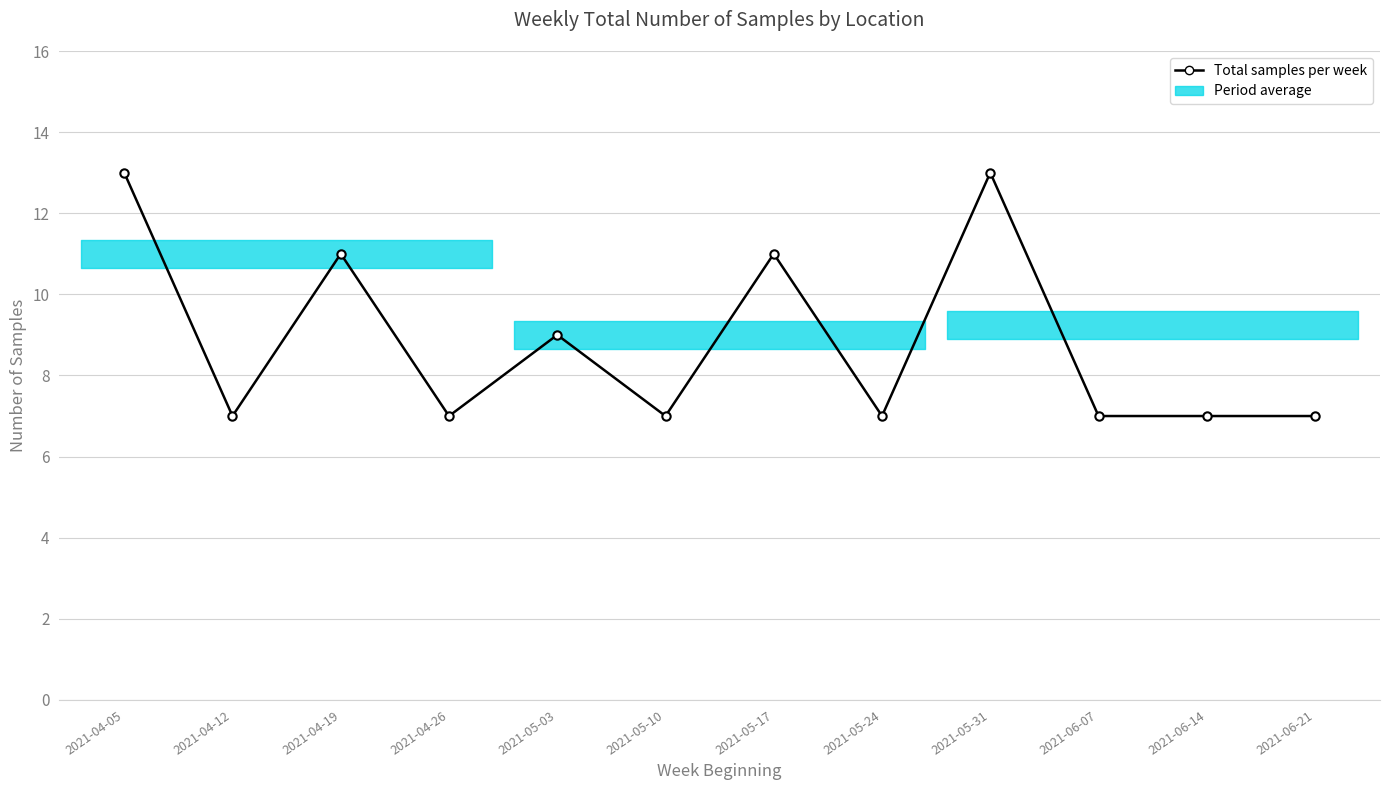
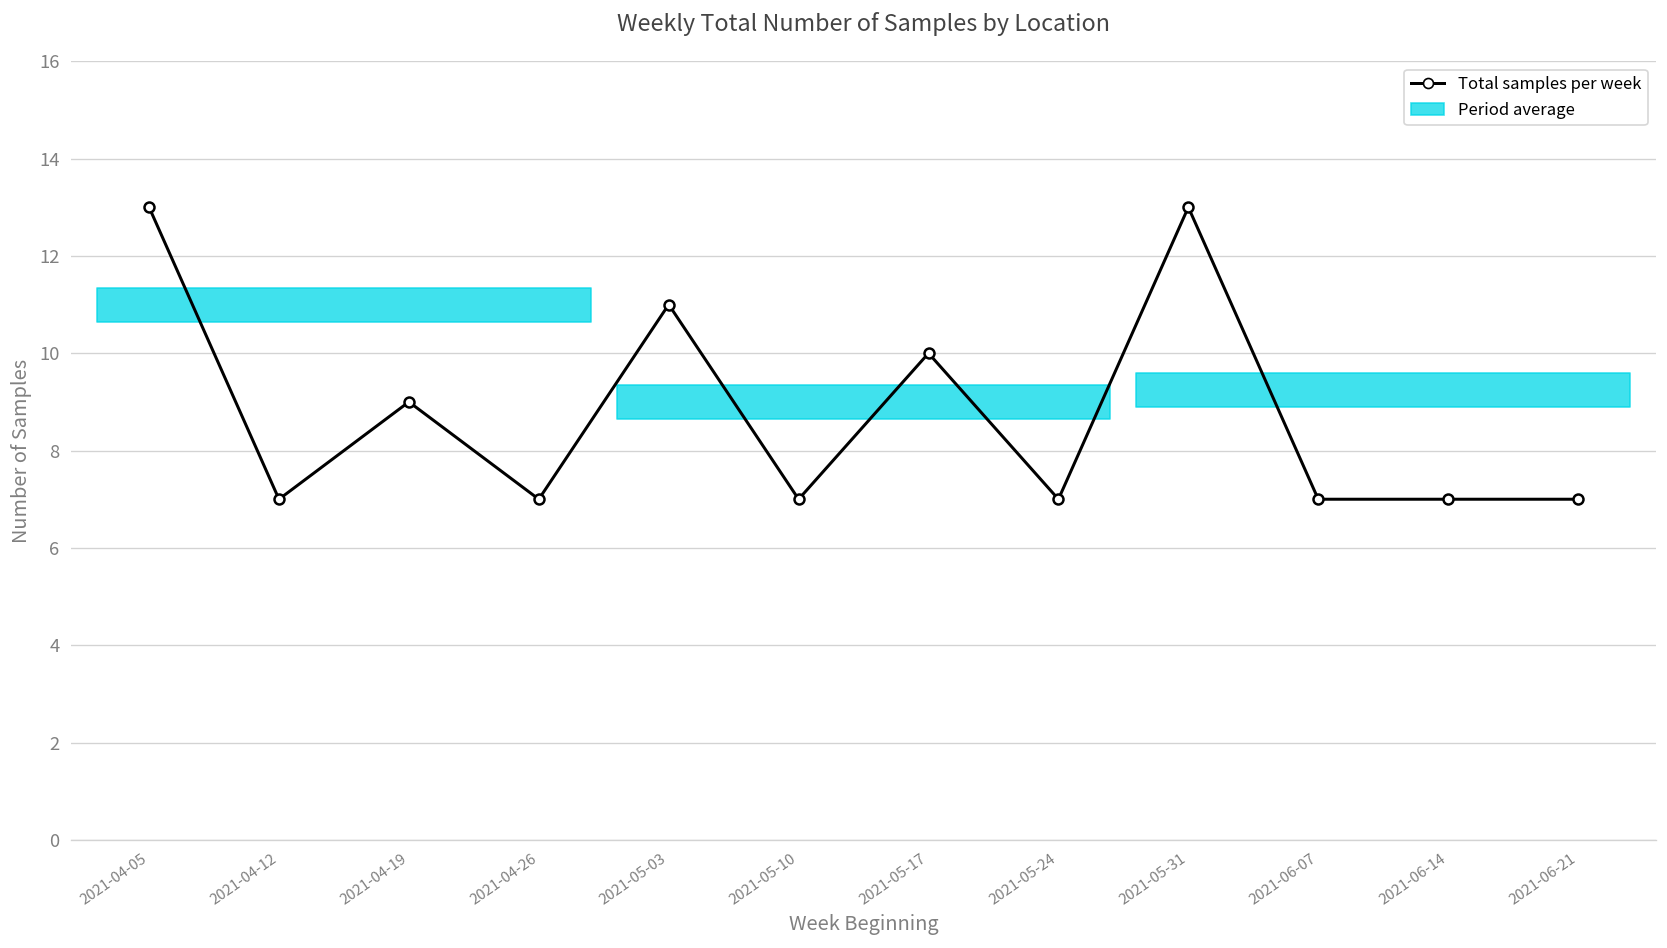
Total samples per week, 2021-04-19: 11 -> 9
Total samples per week, 2021-05-03: 9 -> 11
Total samples per week, 2021-05-17: 11 -> 10
